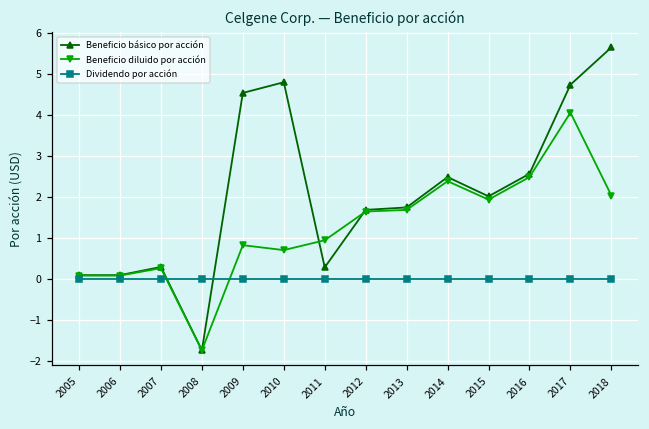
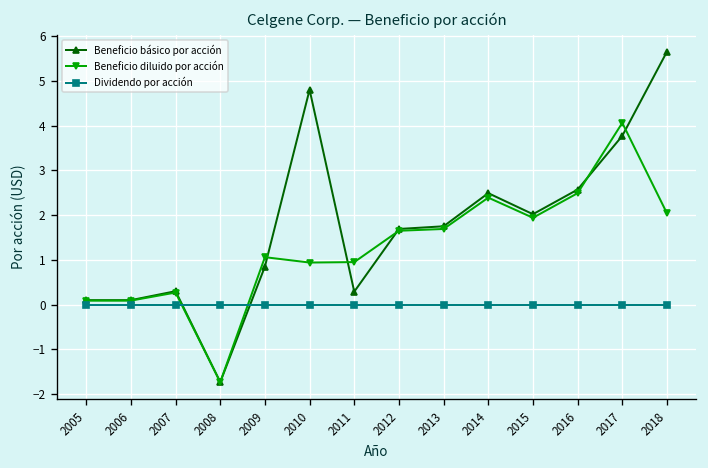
Beneficio básico por acción, 2009: 4.5 -> 0.9
Beneficio diluido por acción, 2009: 0.8 -> 1.1
Beneficio diluido por acción, 2010: 0.7 -> 0.9
Beneficio básico por acción, 2017: 4.7 -> 3.8
